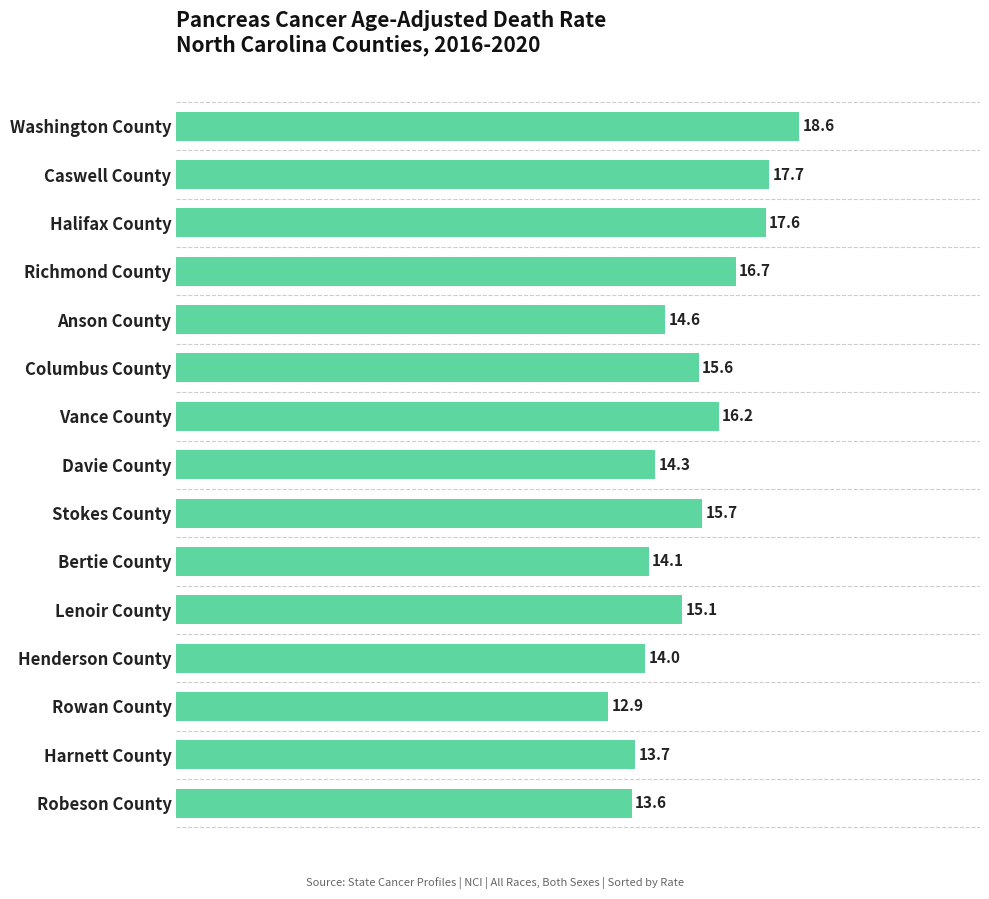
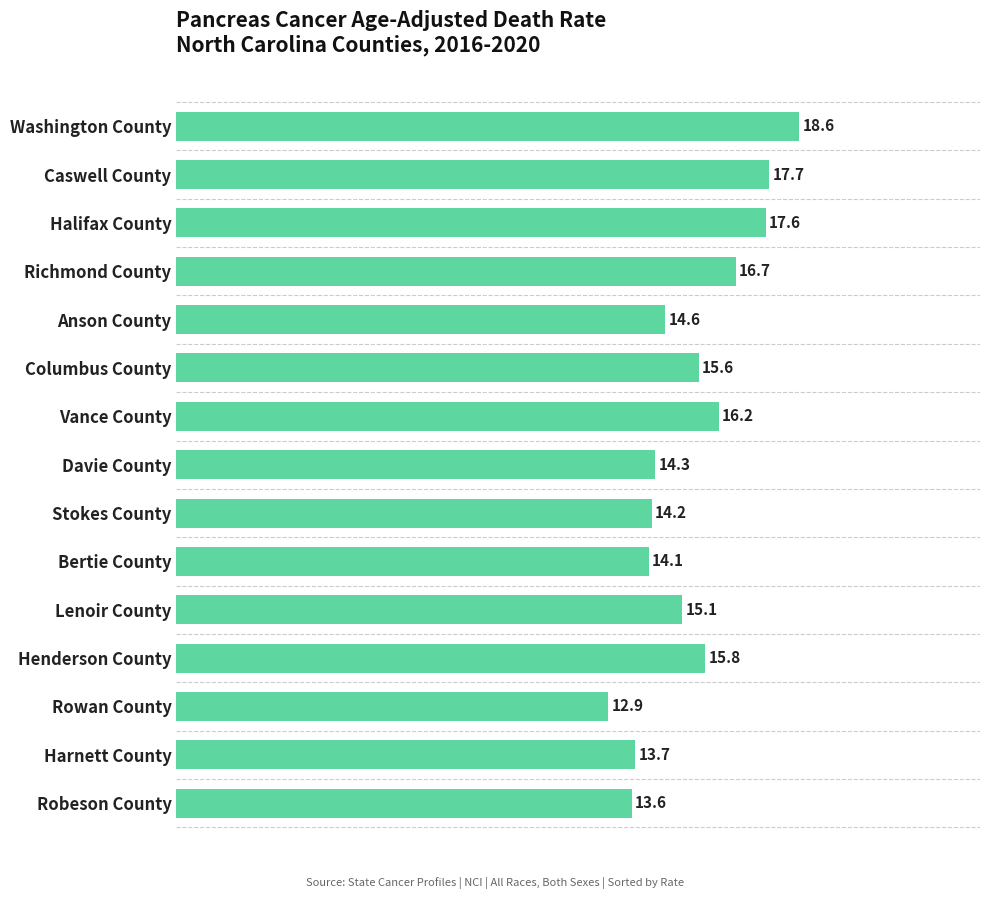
Stokes County: 15.7 -> 14.2
Henderson County: 14.0 -> 15.8
